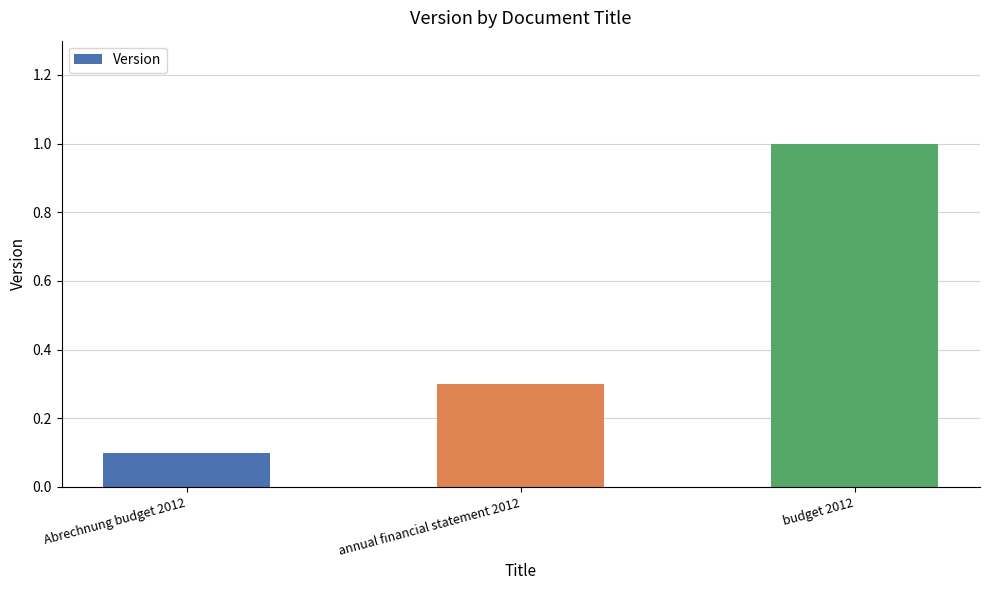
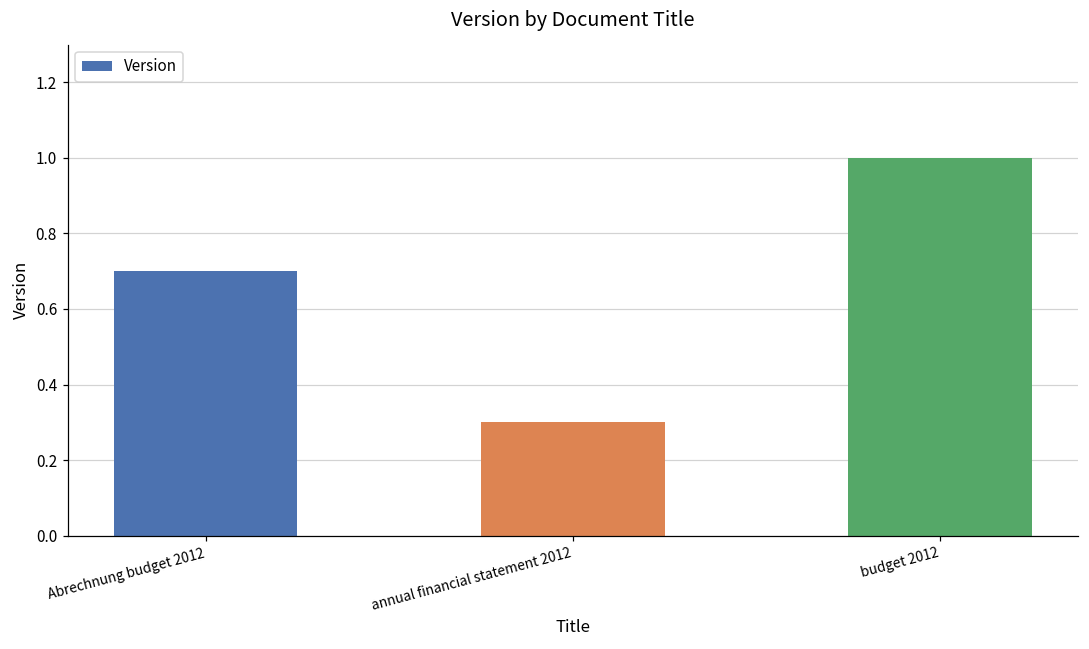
Abrechnung budget 2012: 0.1 -> 0.7
